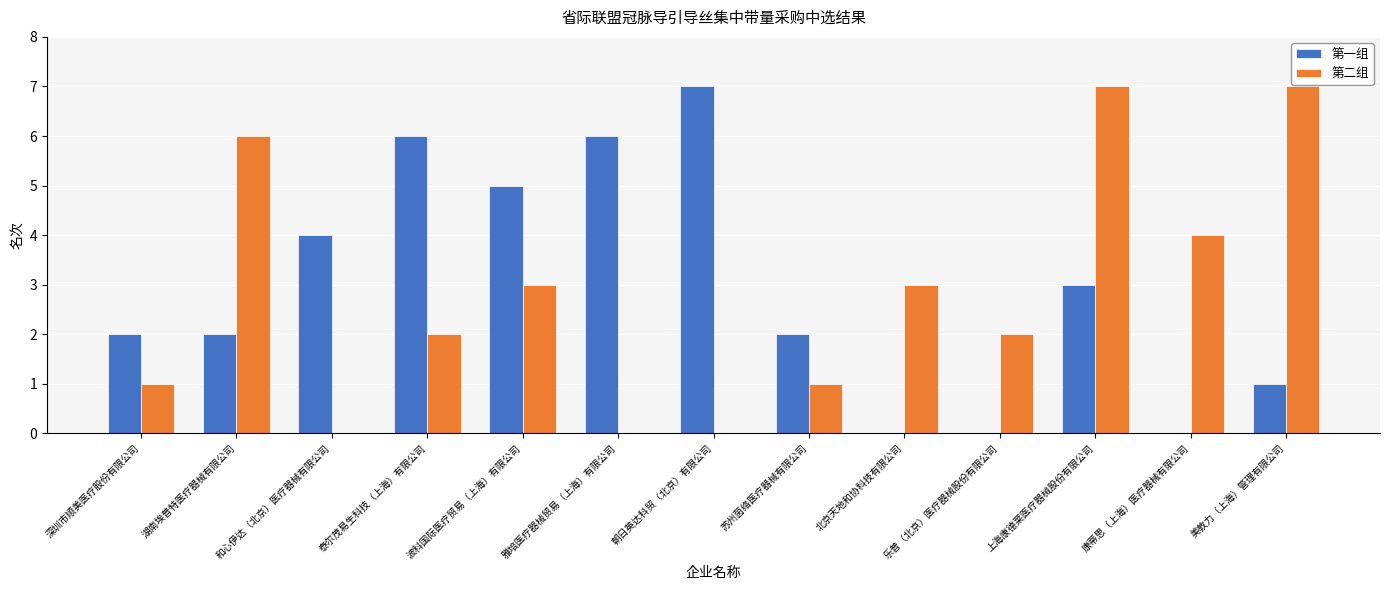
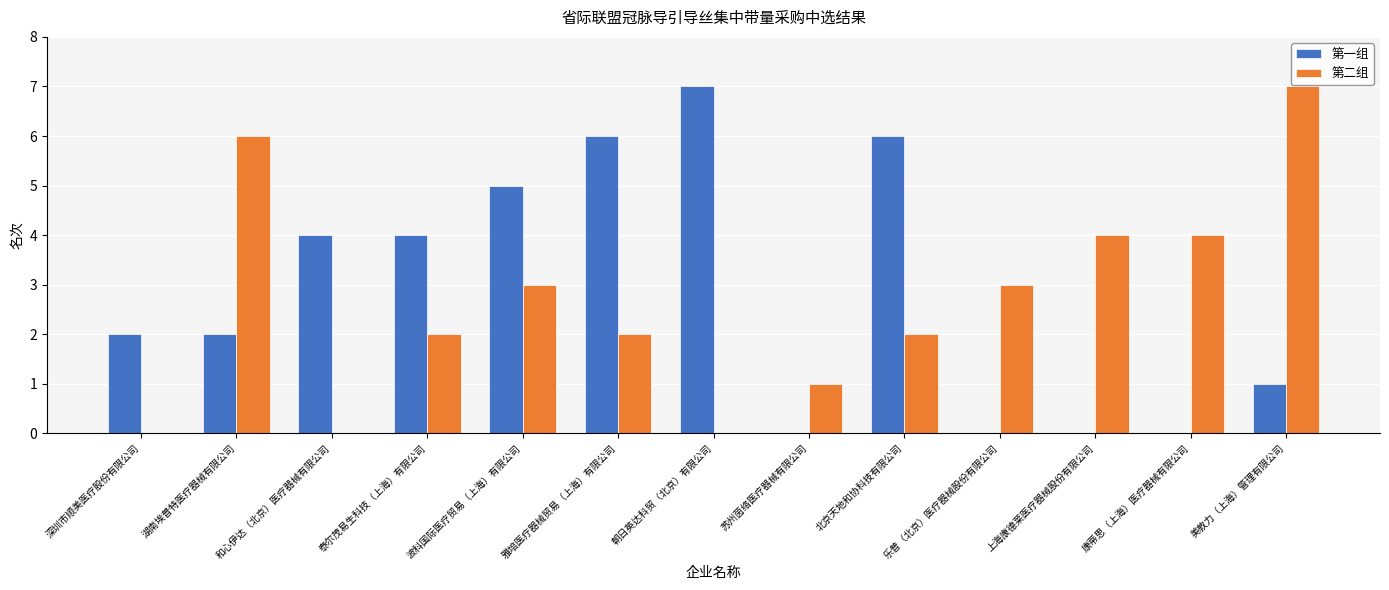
第二组, 深圳市顺美医疗股份有限公司: 1 -> 0
第一组, 泰尔茂易生科技（上海）有限公司: 6 -> 4
第二组, 雅培医疗器械贸易（上海）有限公司: 0 -> 2
第一组, 苏州茵络医疗器械有限公司: 2 -> 0
第一组, 北京天地和协科技有限公司: 0 -> 6
第二组, 北京天地和协科技有限公司: 3 -> 2
第二组, 乐普（北京）医疗器械股份有限公司: 2 -> 3
第一组, 上海康德莱医疗器械股份有限公司: 3 -> 0
第二组, 上海康德莱医疗器械股份有限公司: 7 -> 4
